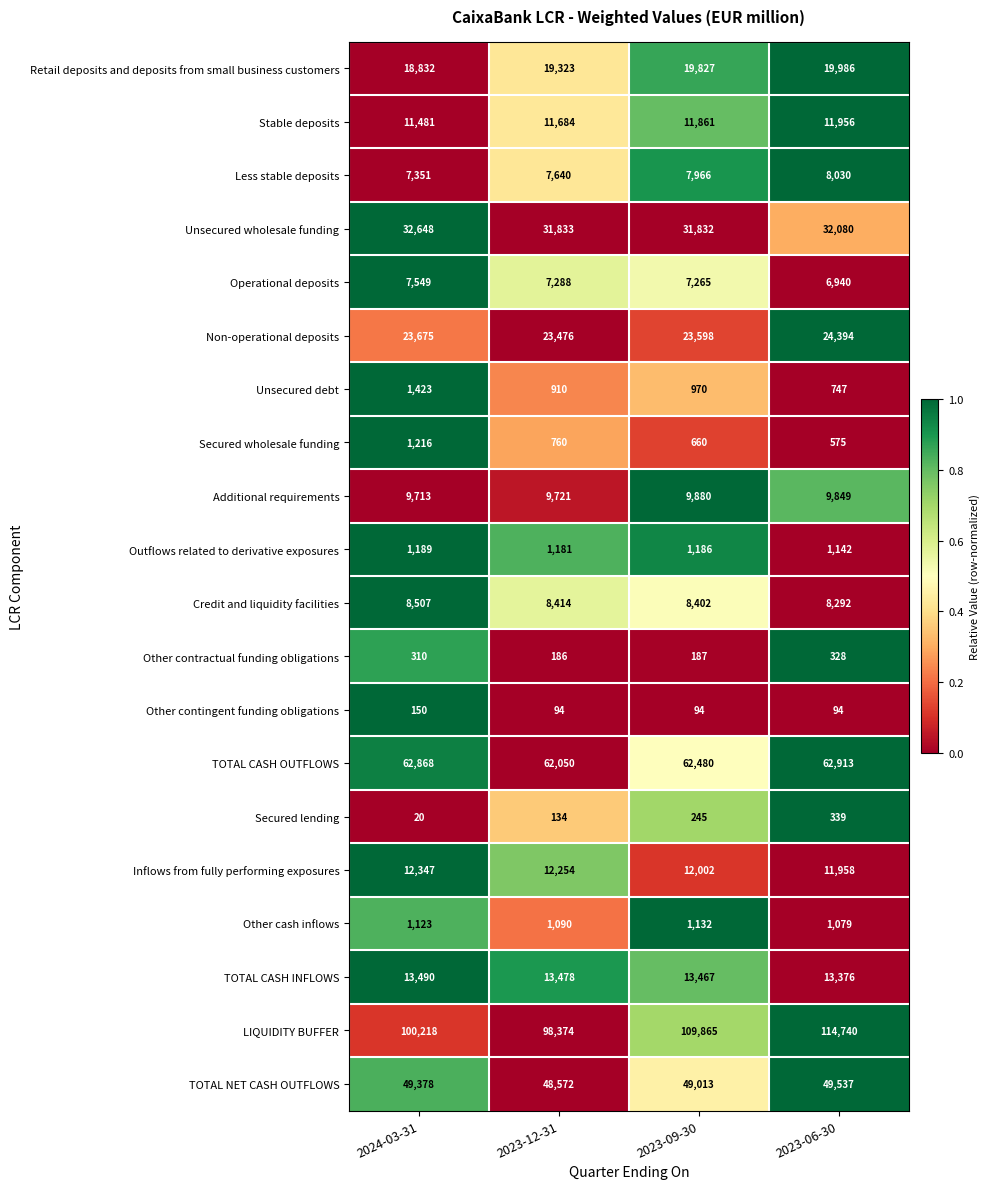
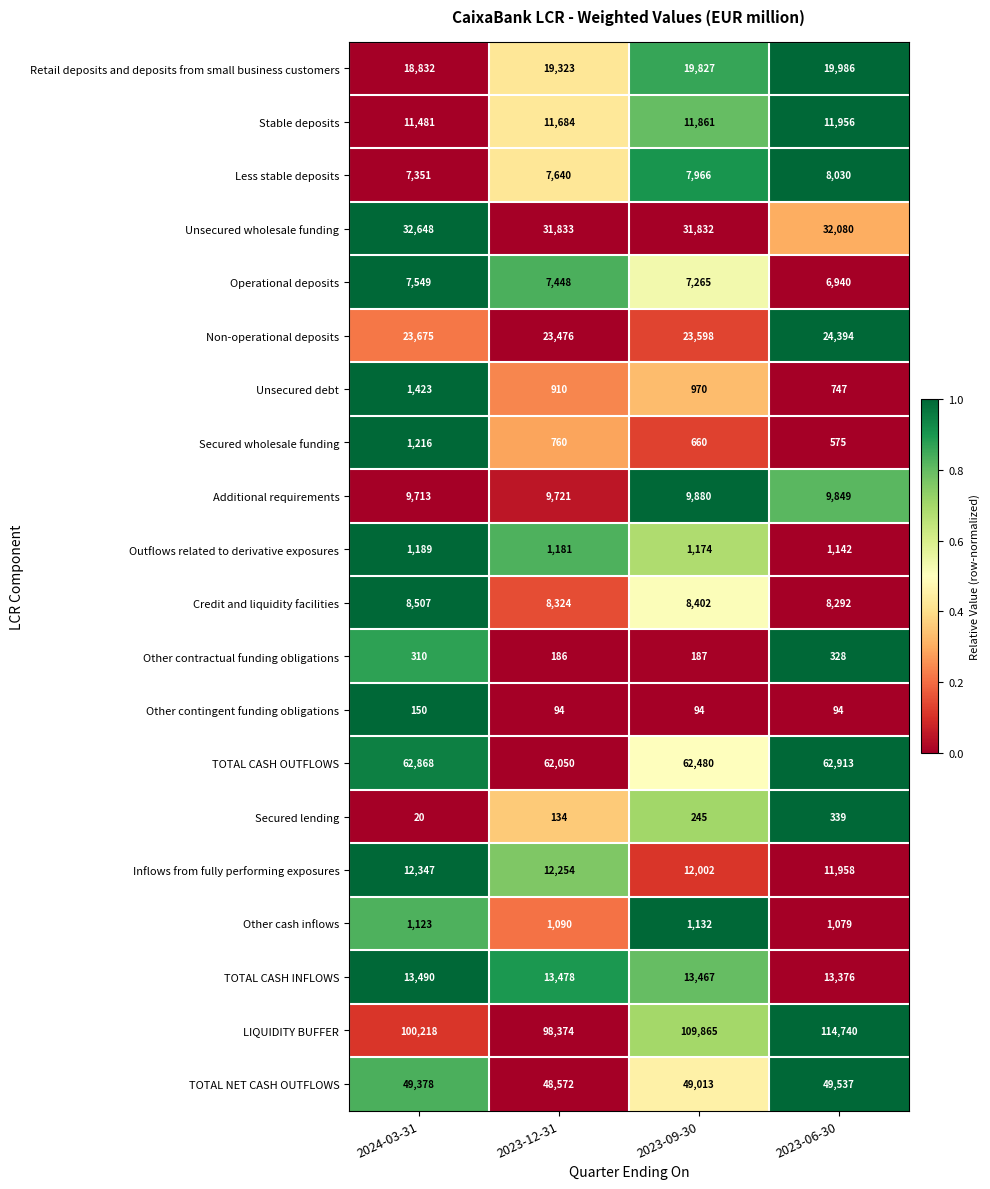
Operational deposits, 2023-12-31: 7,288 -> 7,448
Outflows related to derivative exposures, 2023-09-30: 1,186 -> 1,174
Credit and liquidity facilities, 2023-12-31: 8,414 -> 8,324
